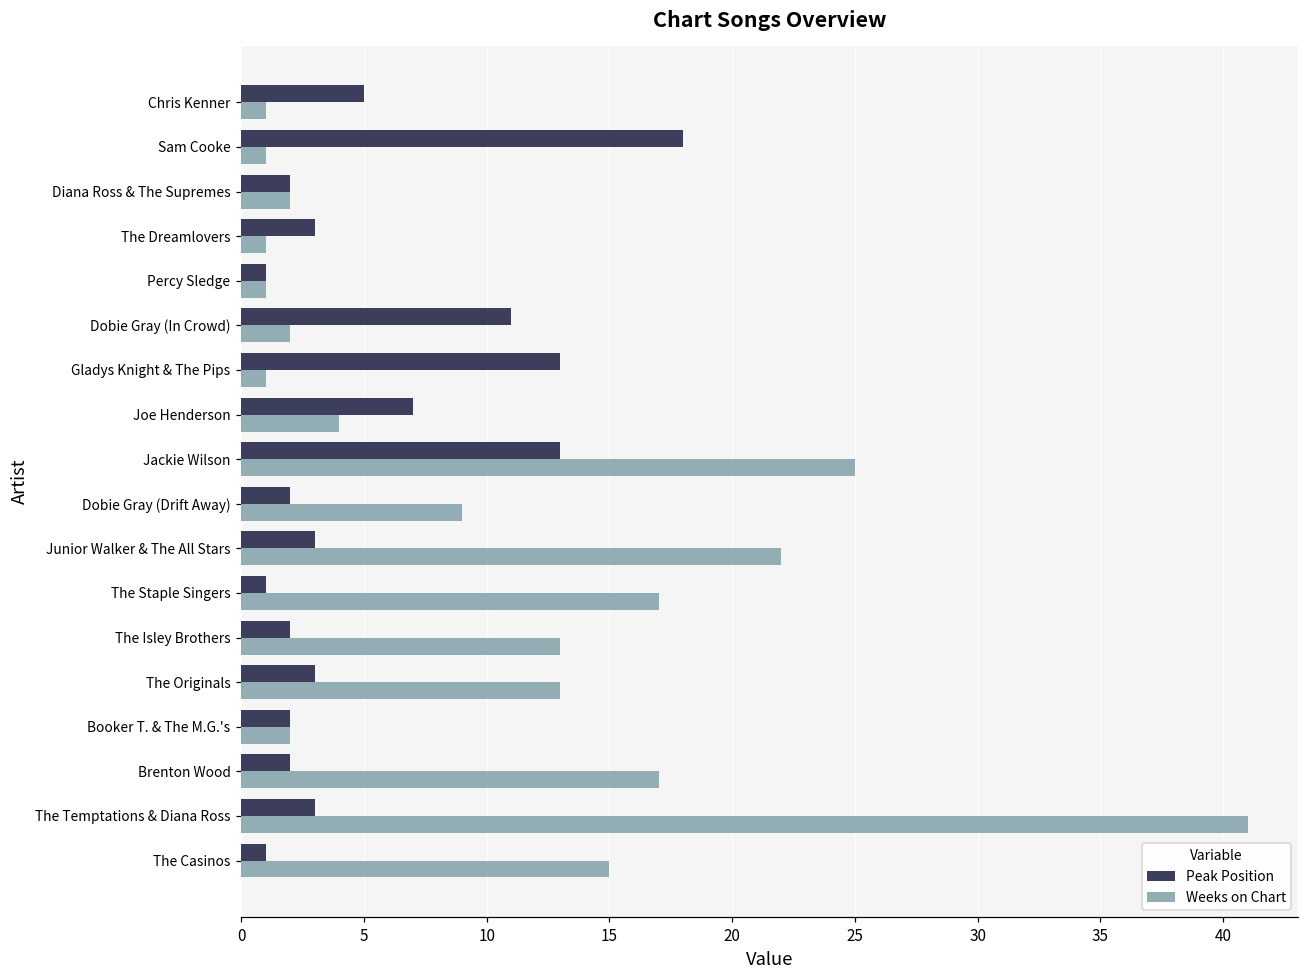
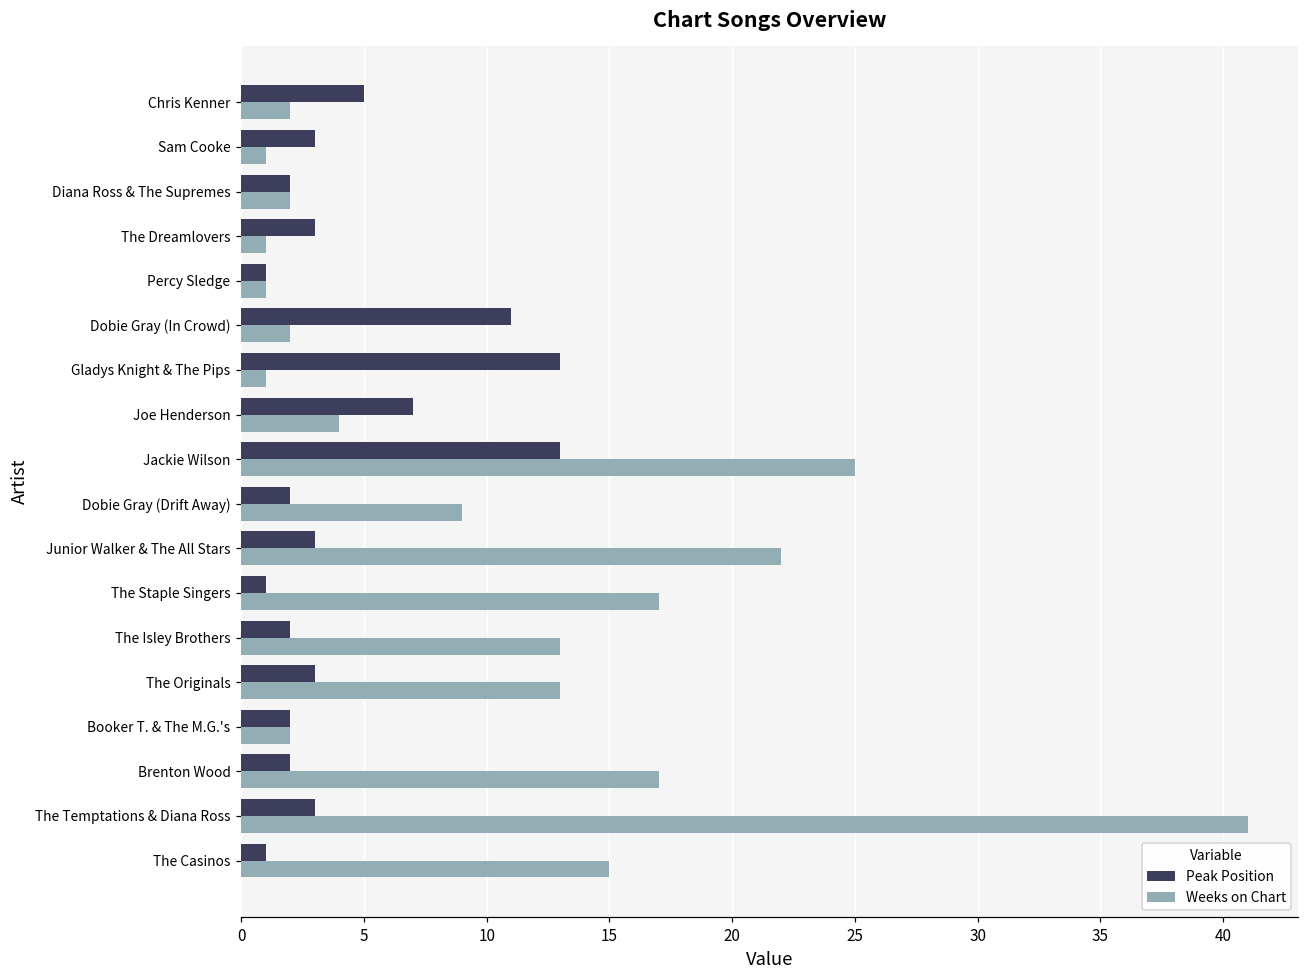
Weeks on Chart, Chris Kenner: 1 -> 2
Peak Position, Sam Cooke: 18 -> 3
